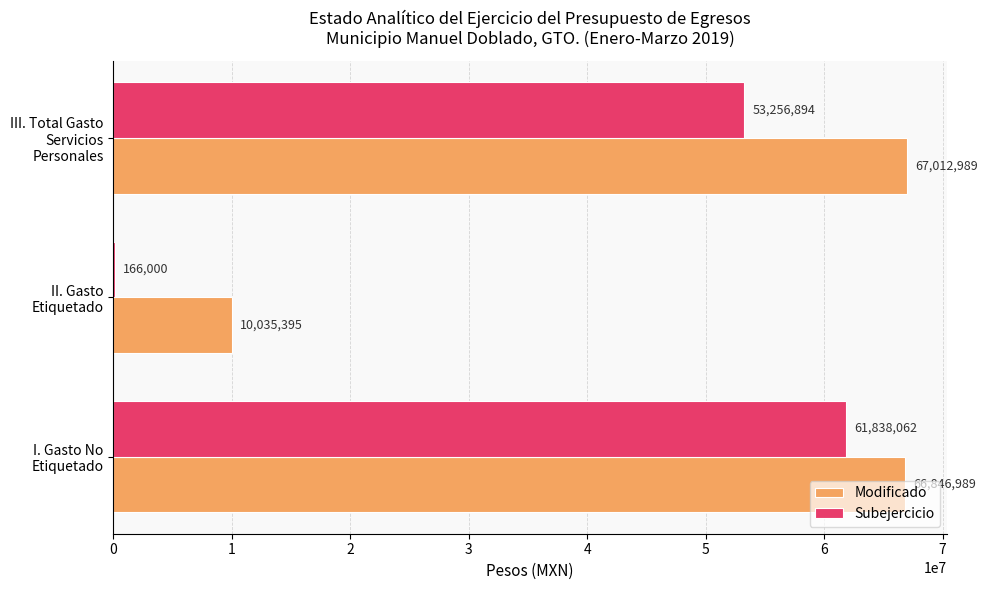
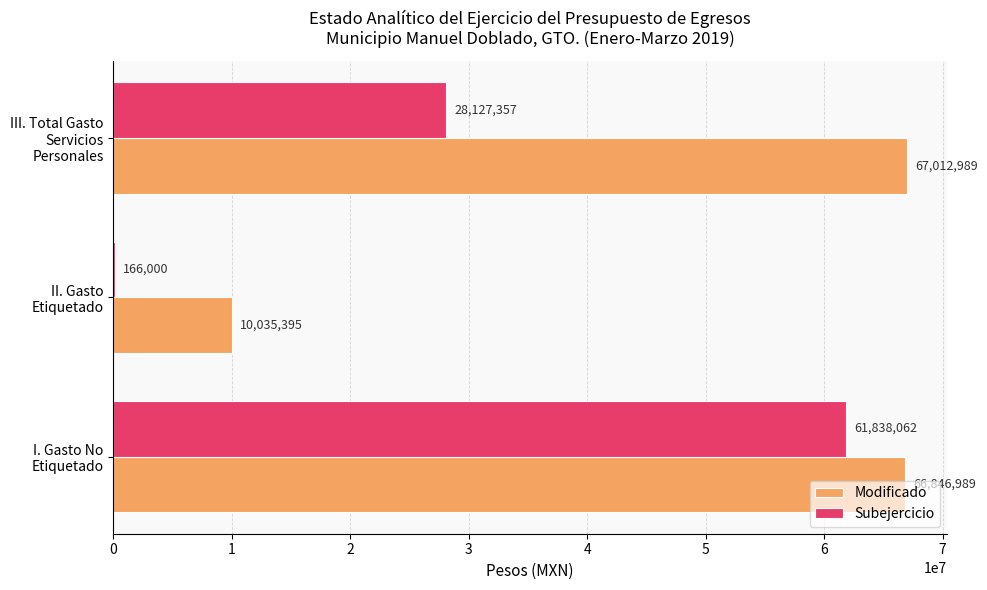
Subejercicio, III. Total Gasto Servicios Personales: 53,256,894 -> 28,127,357
